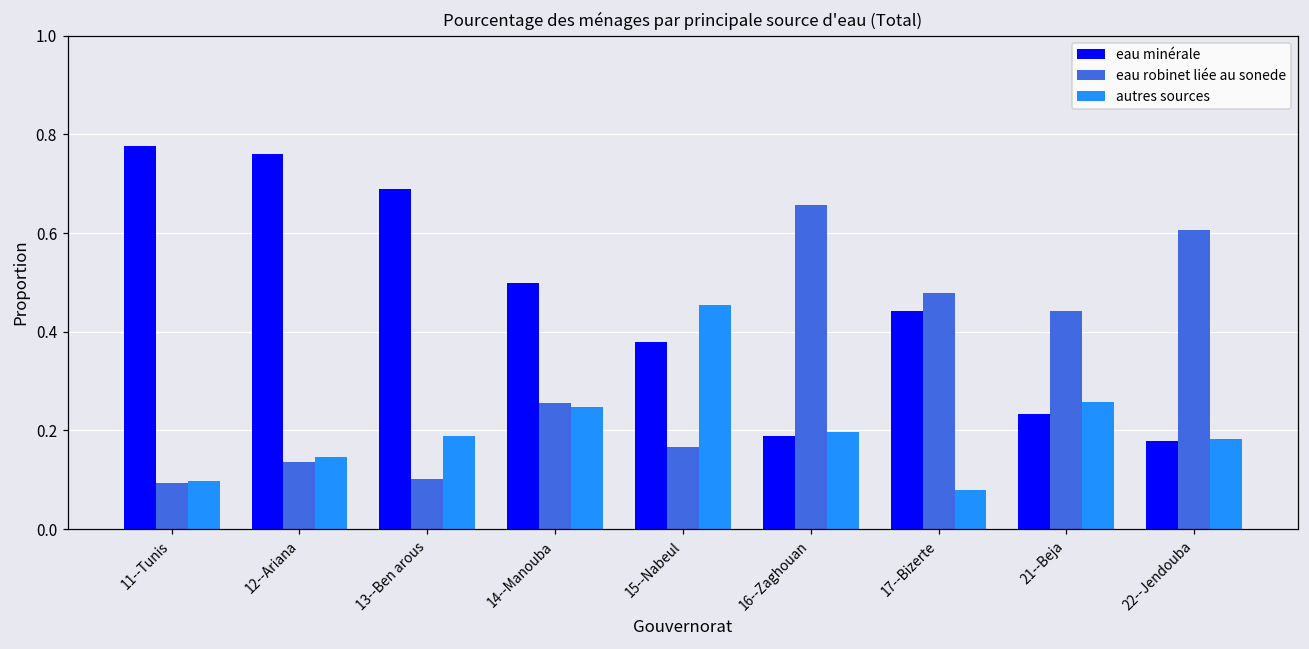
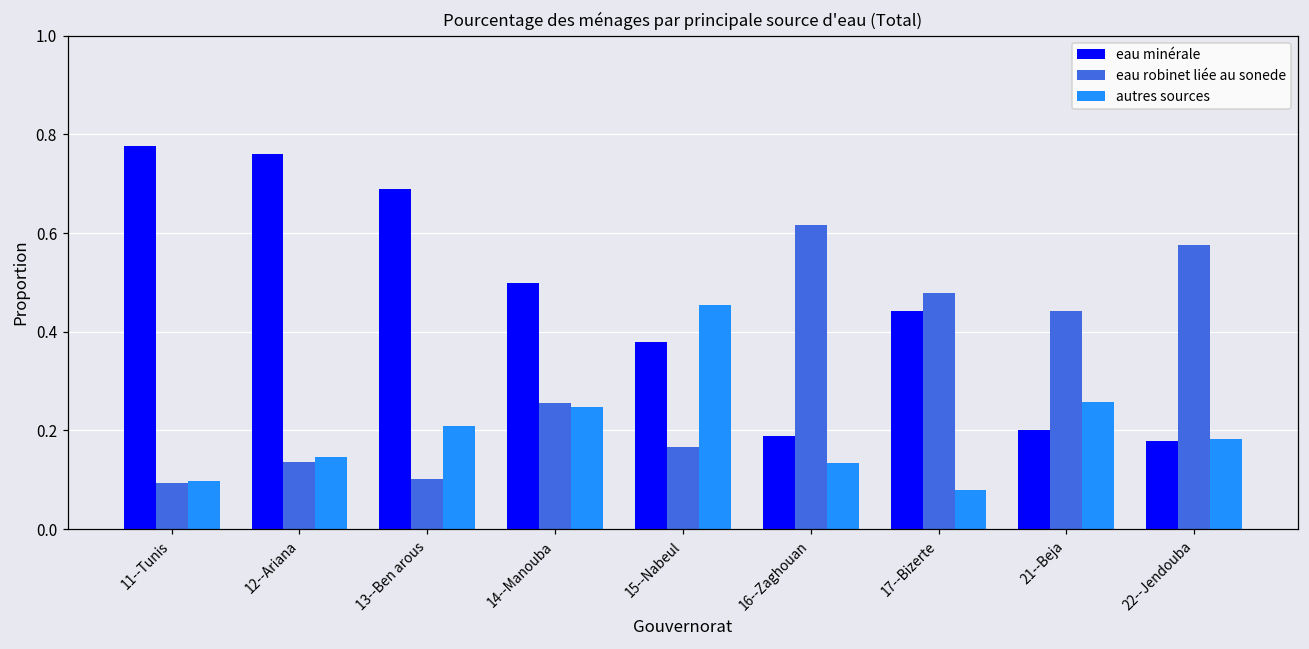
autres sources, 13--Ben arous: 0.19 -> 0.21
eau robinet liée au sonede, 16--Zaghouan: 0.66 -> 0.62
autres sources, 16--Zaghouan: 0.20 -> 0.13
eau minérale, 21--Beja: 0.23 -> 0.20
eau robinet liée au sonede, 22--Jendouba: 0.61 -> 0.58
